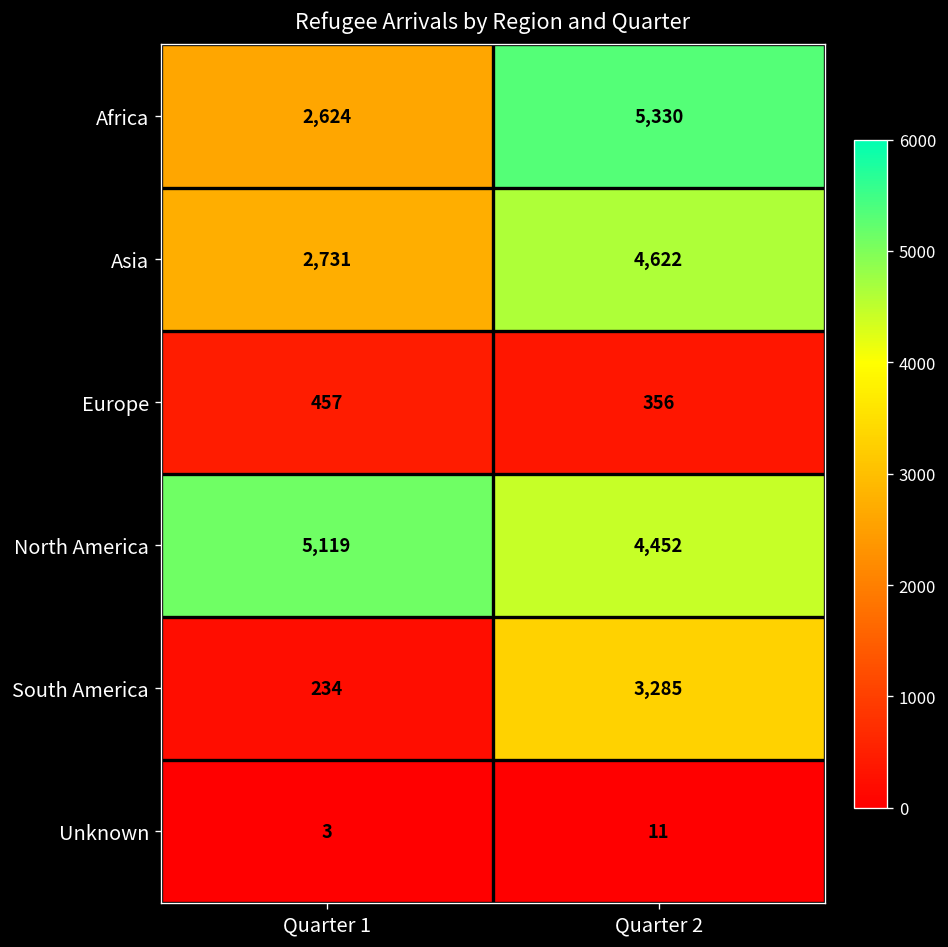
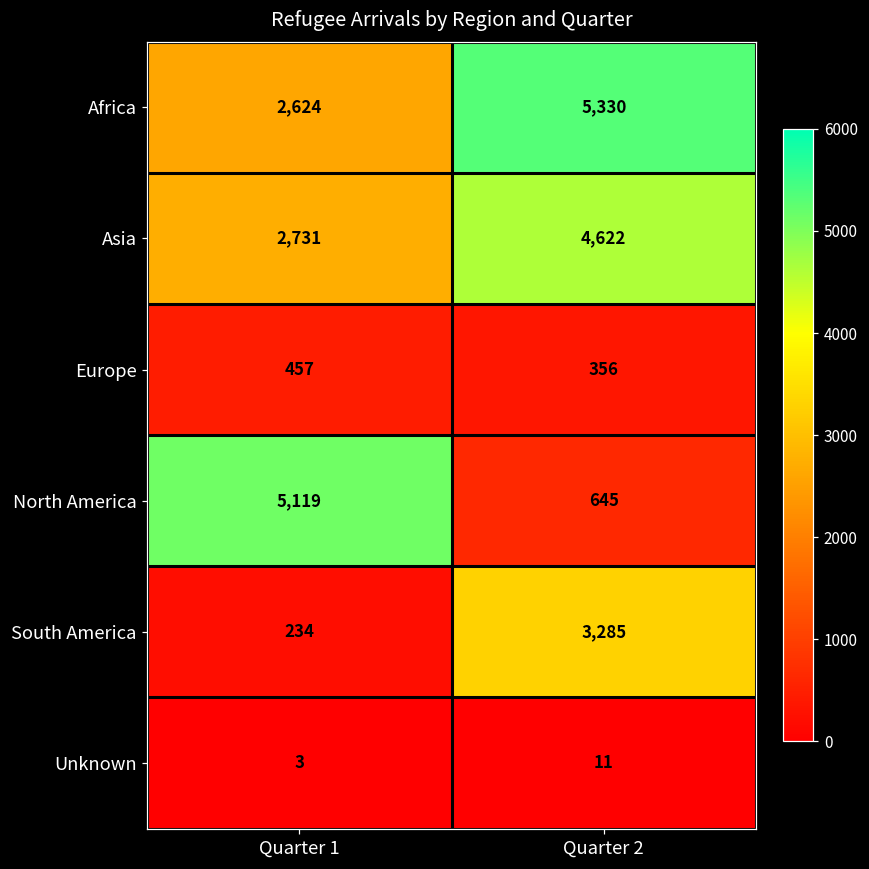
North America, Quarter 2: 4,452 -> 645
